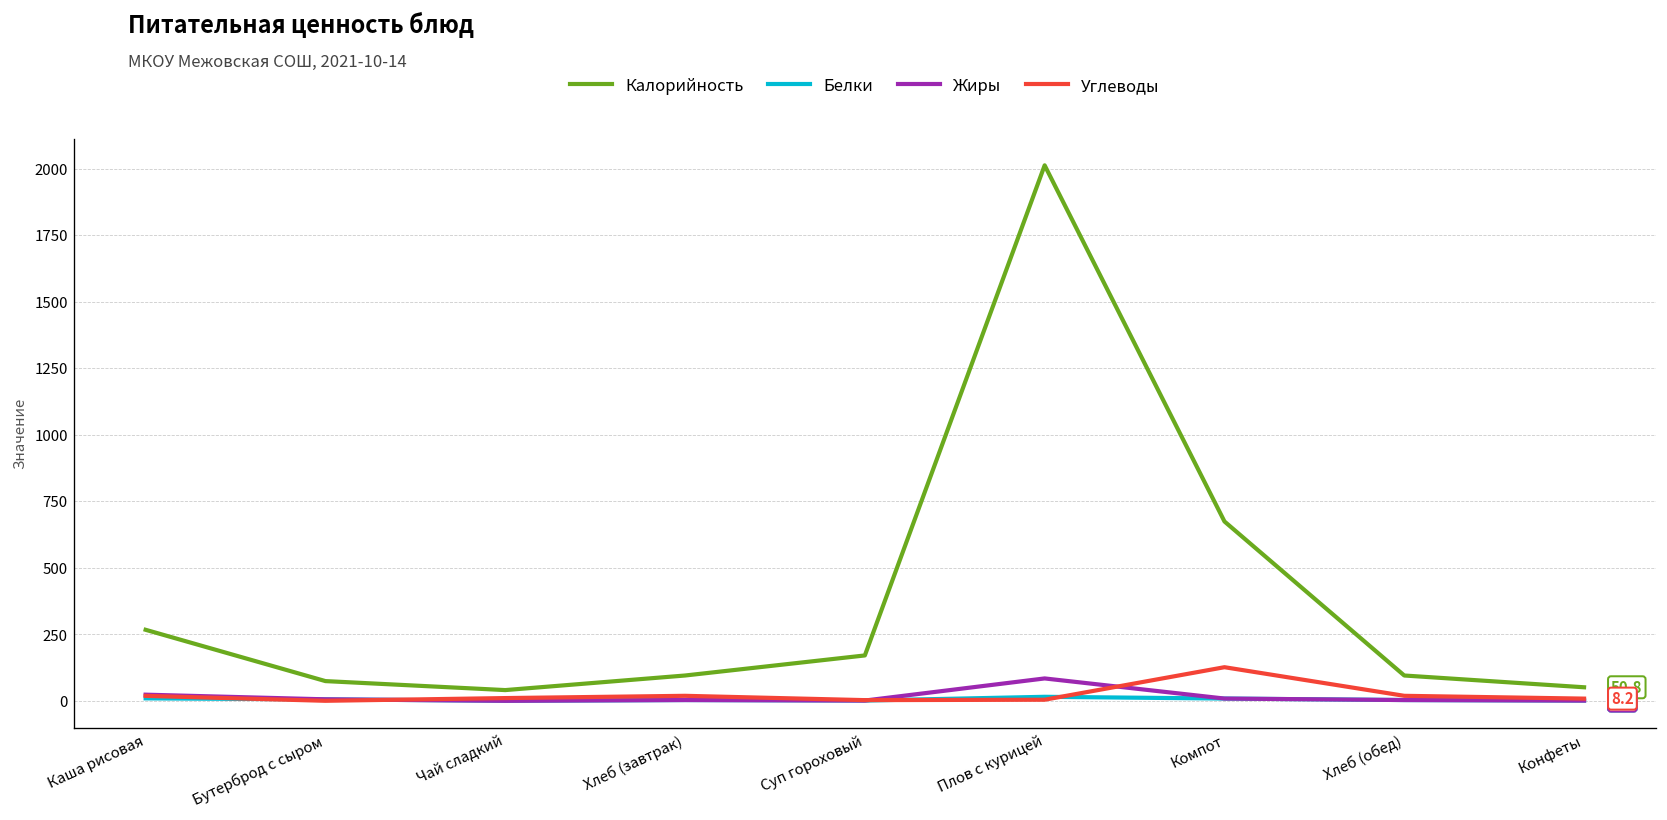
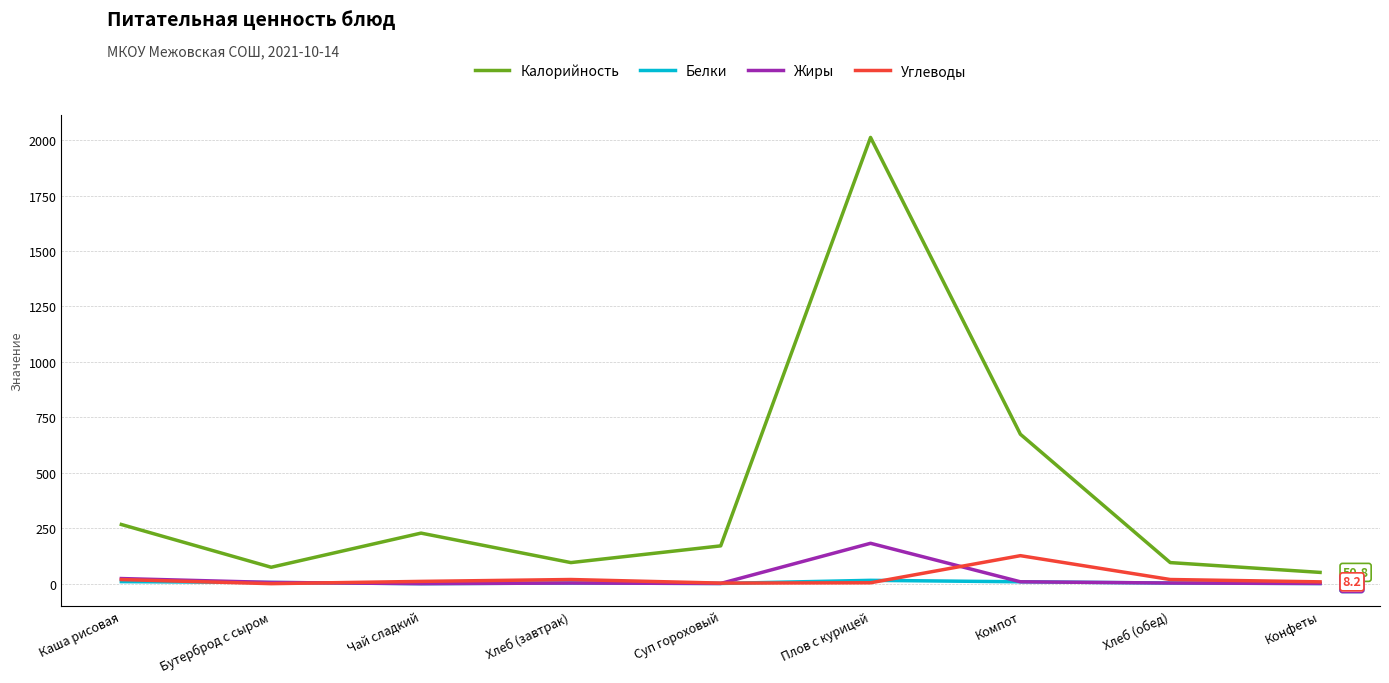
Калорийность, Чай сладкий: 40 -> 230
Жиры, Плов с курицей: 80 -> 180
